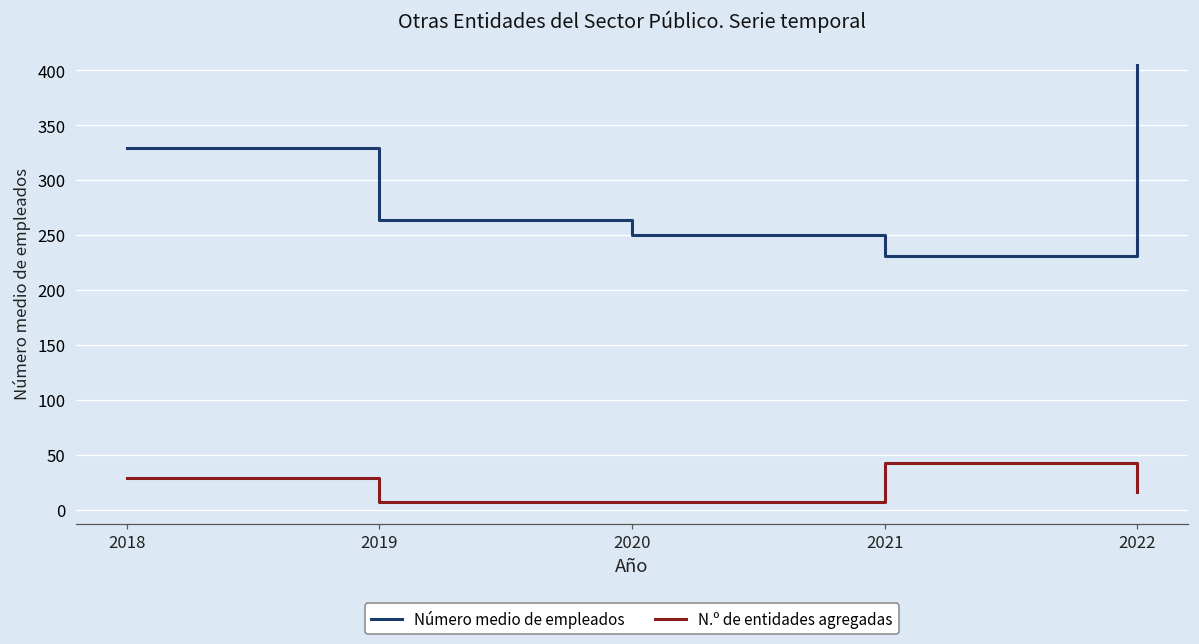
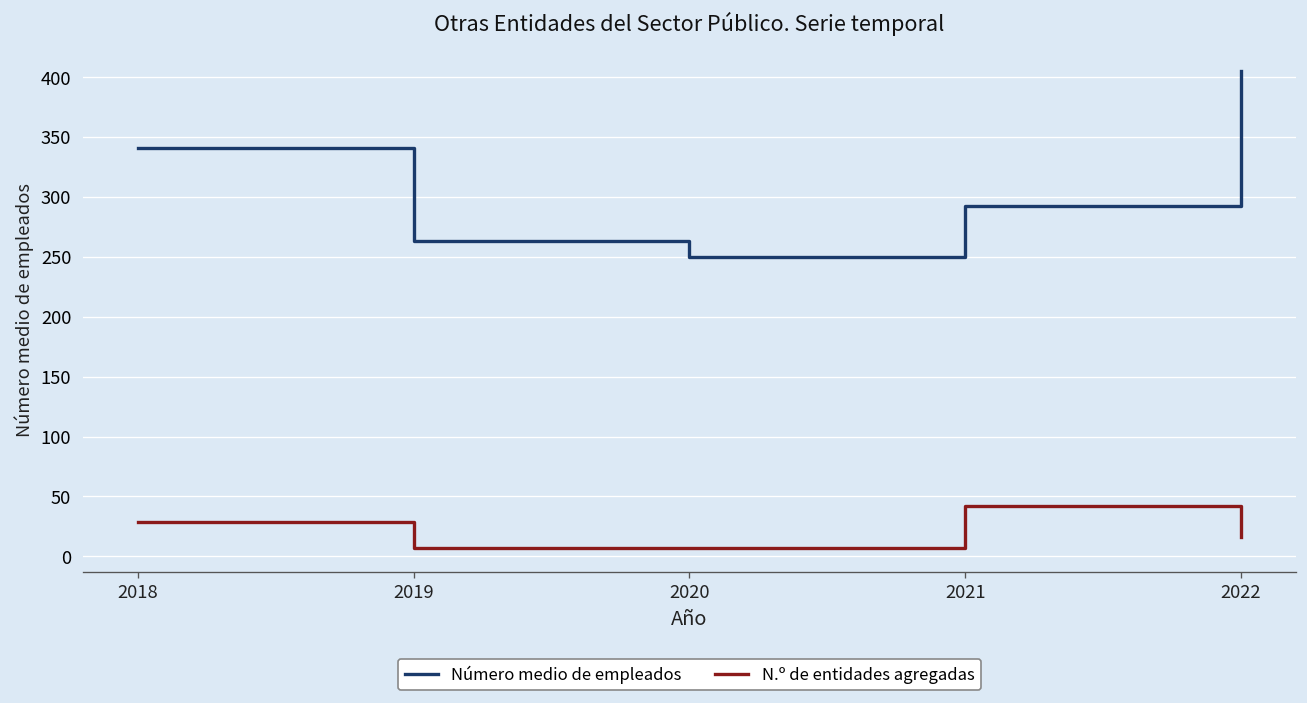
Número medio de empleados, 2018: 330 -> 340
Número medio de empleados, 2021: 230 -> 290
